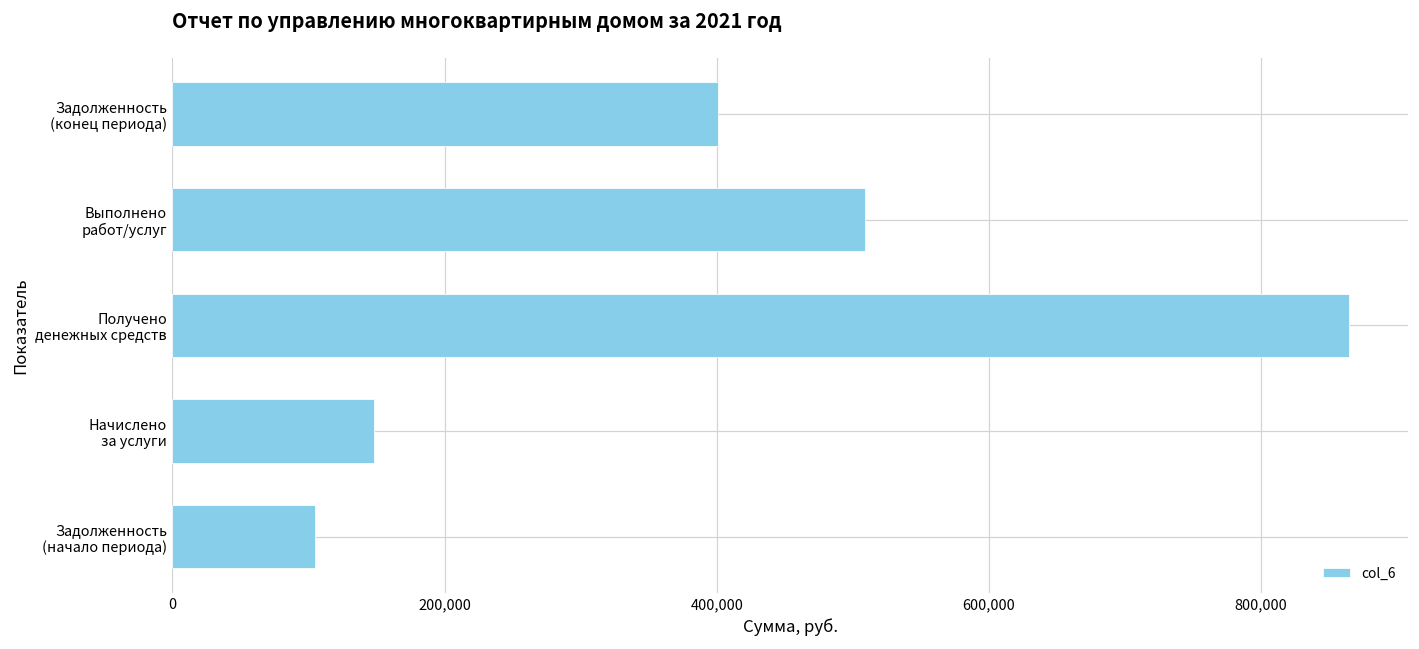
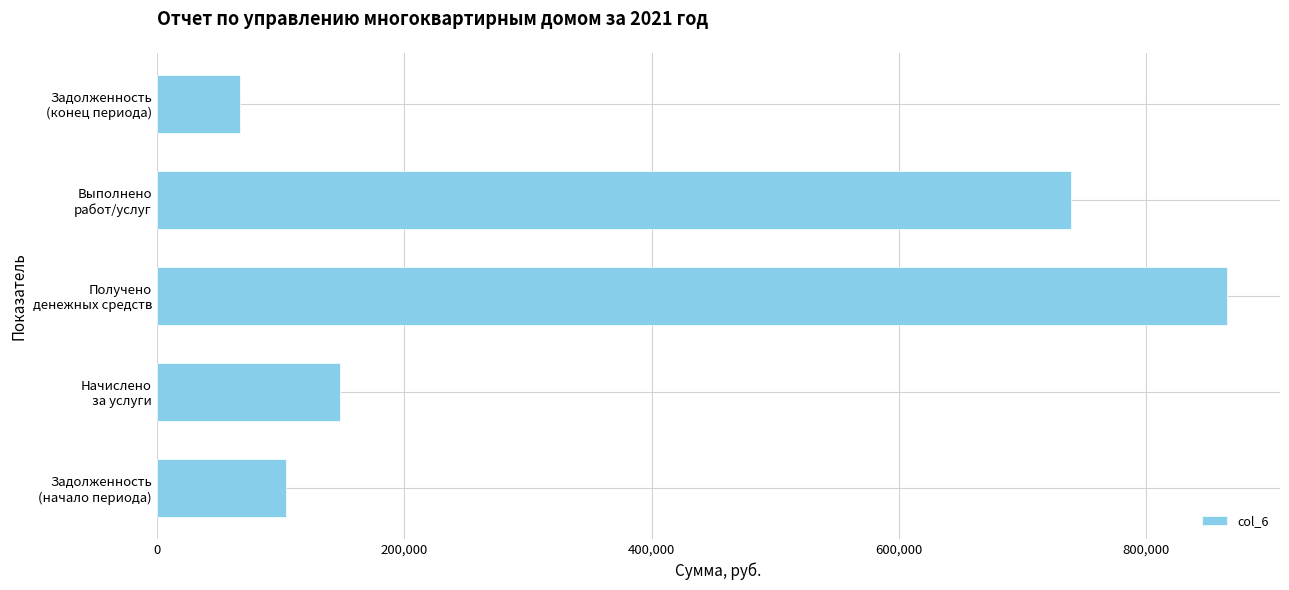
Задолженность (конец периода): 401,000 -> 67,000
Выполнено работ/услуг: 509,000 -> 739,000
